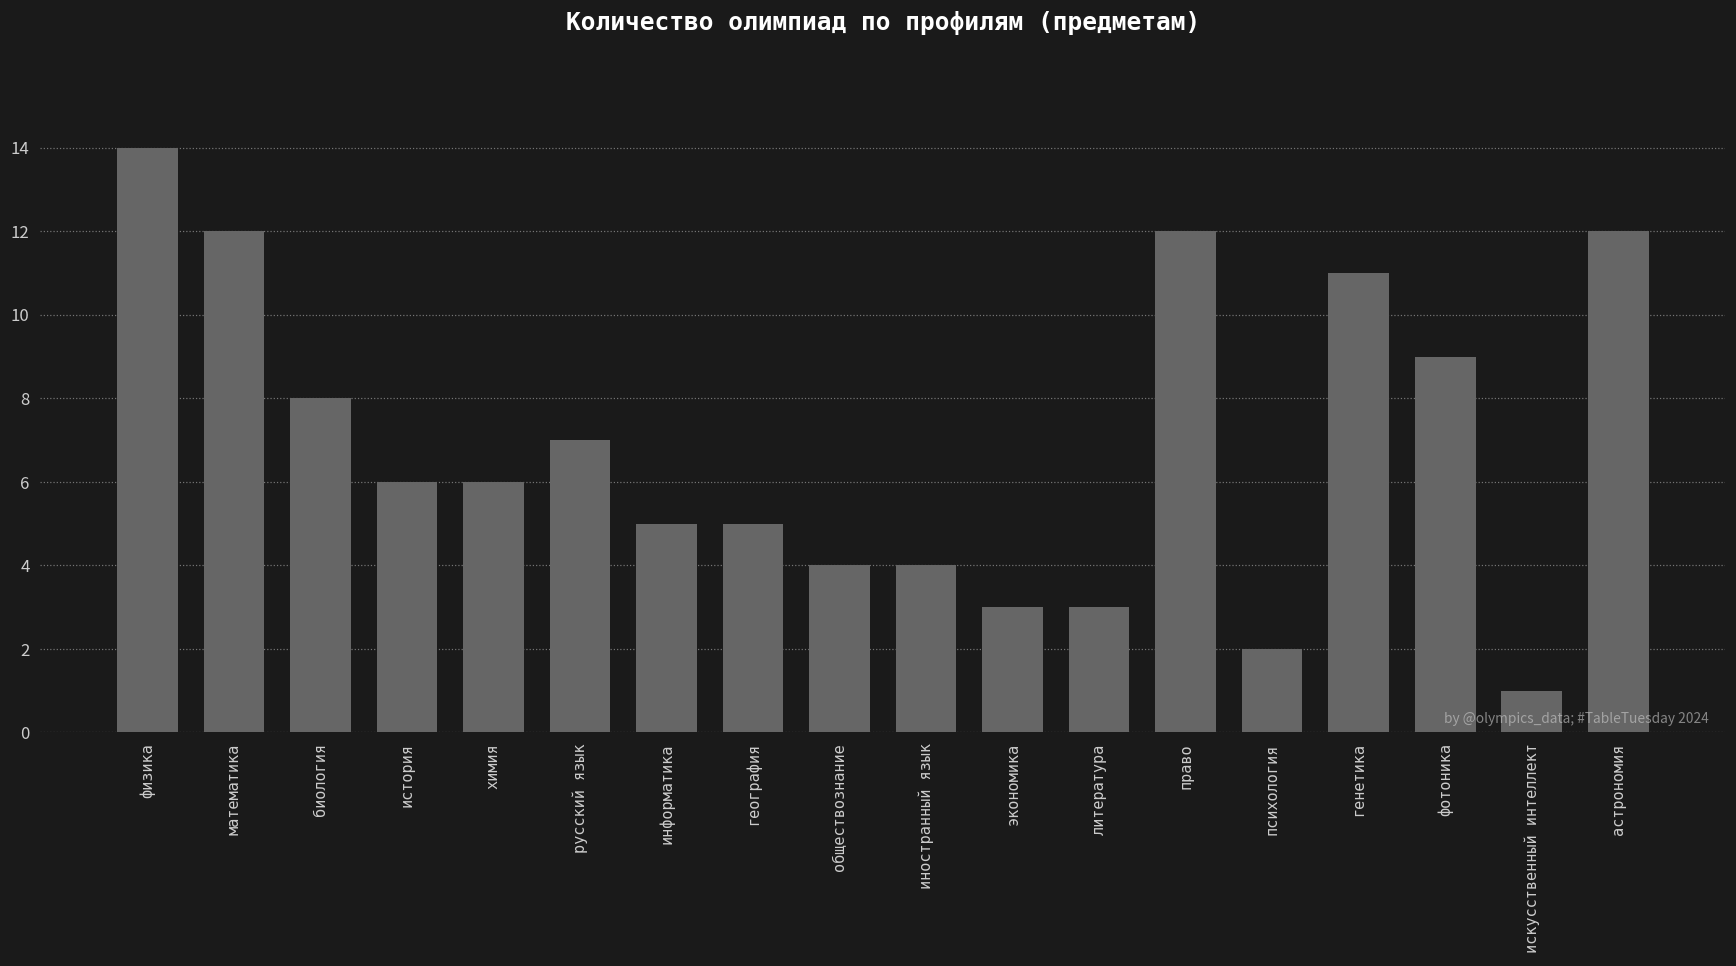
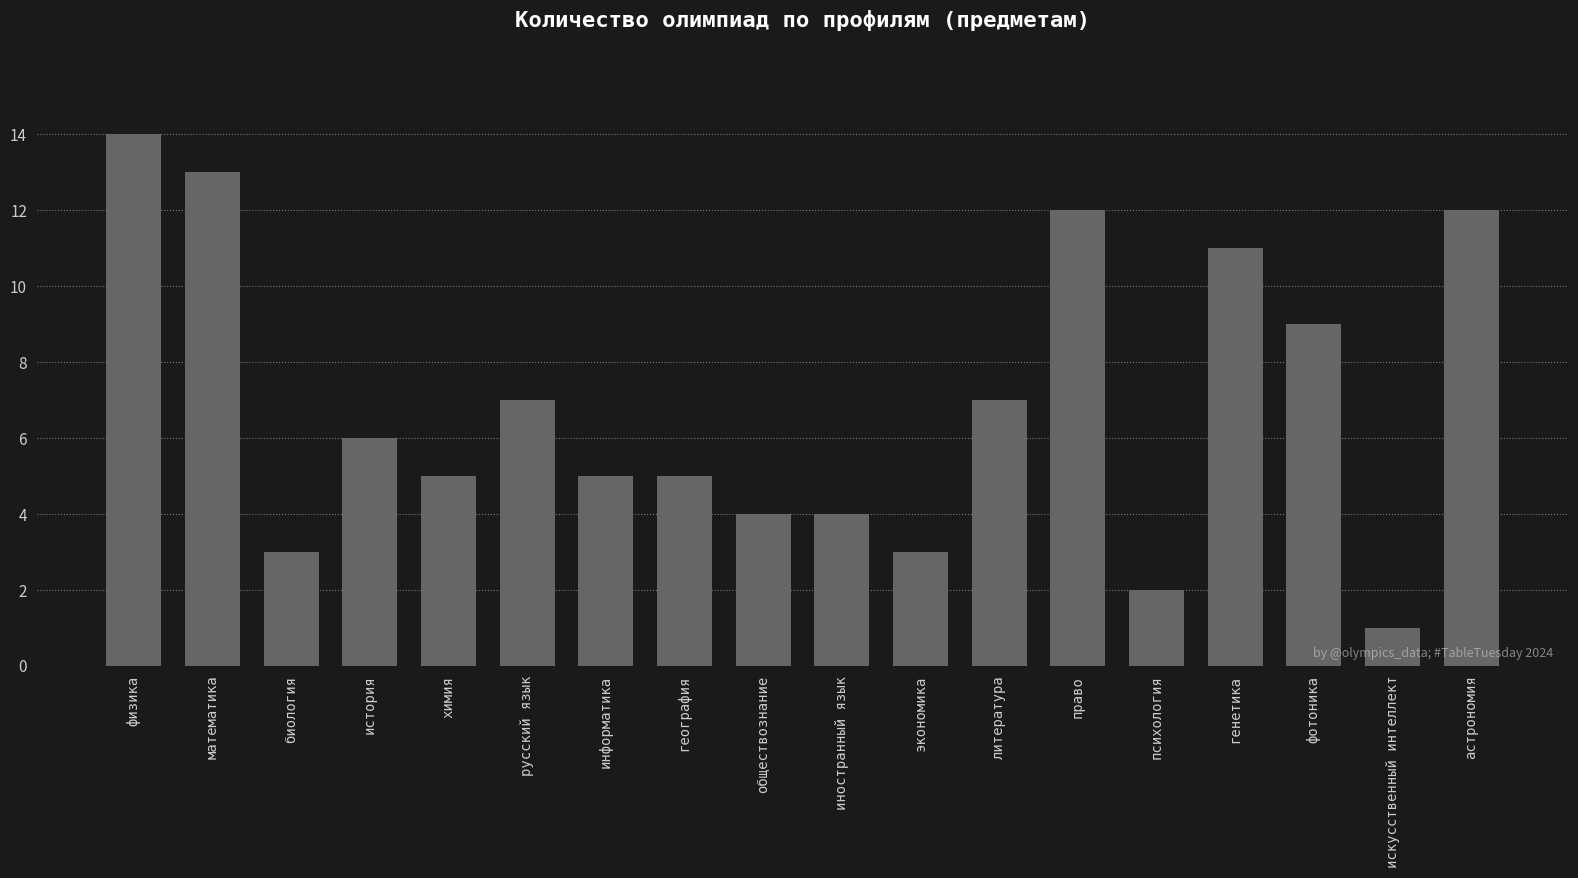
математика: 12 -> 13
биология: 8 -> 3
химия: 6 -> 5
литература: 3 -> 7
